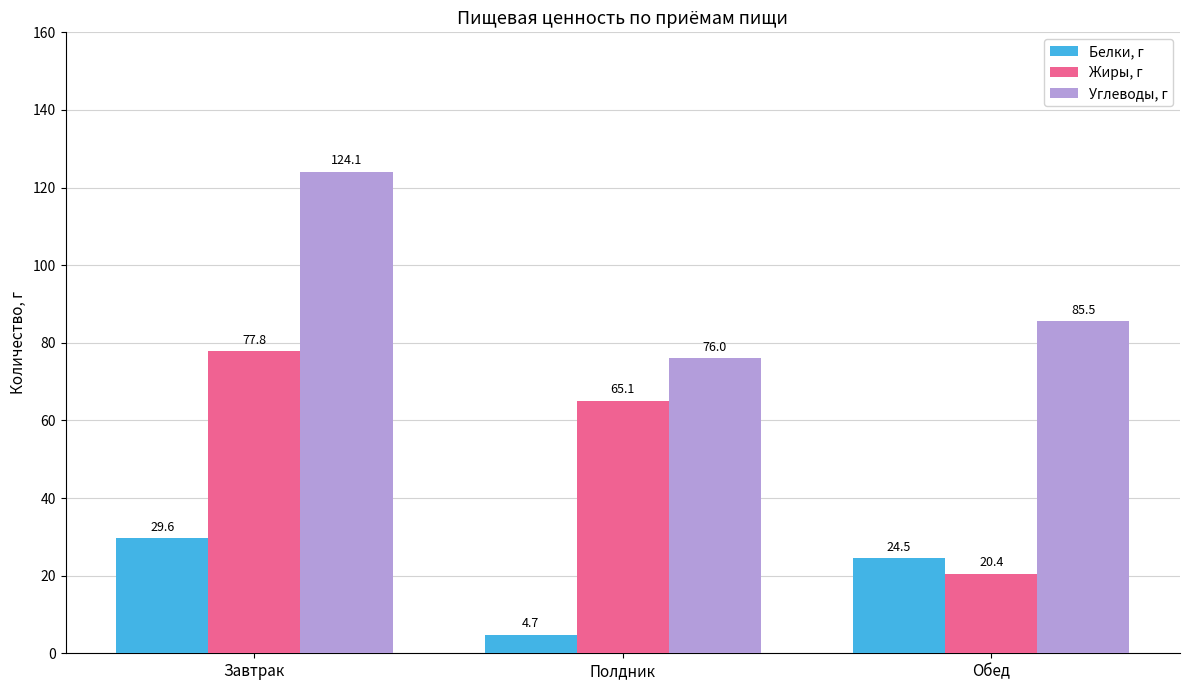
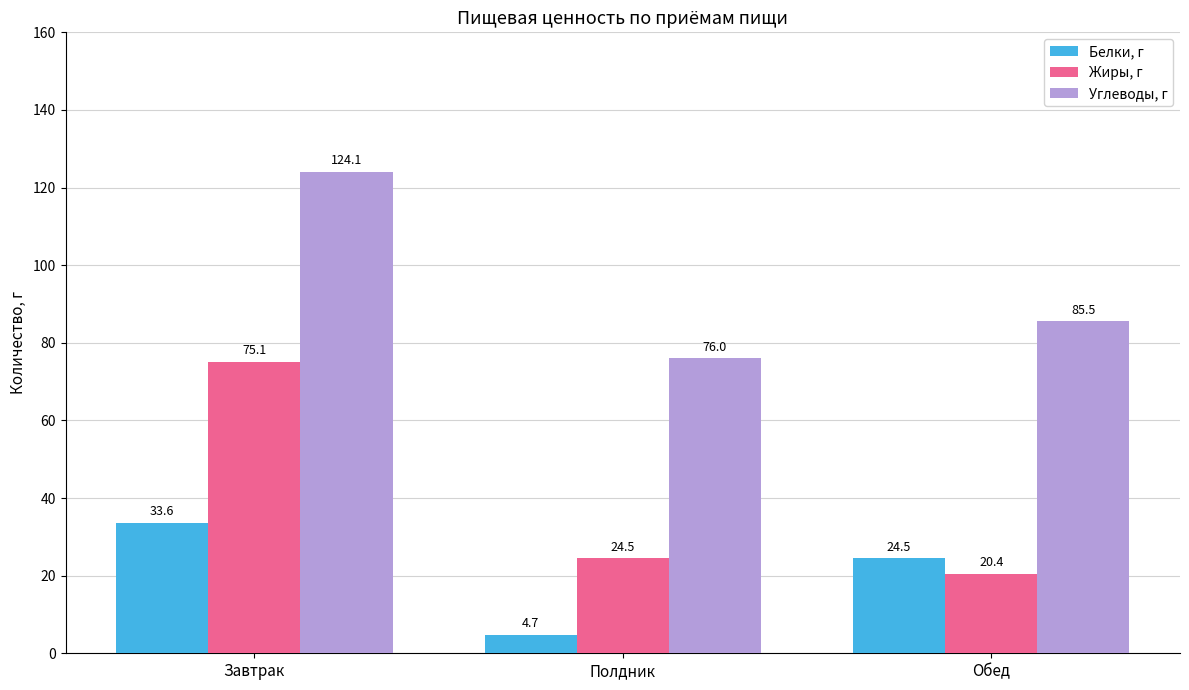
Белки, г, Завтрак: 29.6 -> 33.6
Жиры, г, Завтрак: 77.8 -> 75.1
Жиры, г, Полдник: 65.1 -> 24.5
